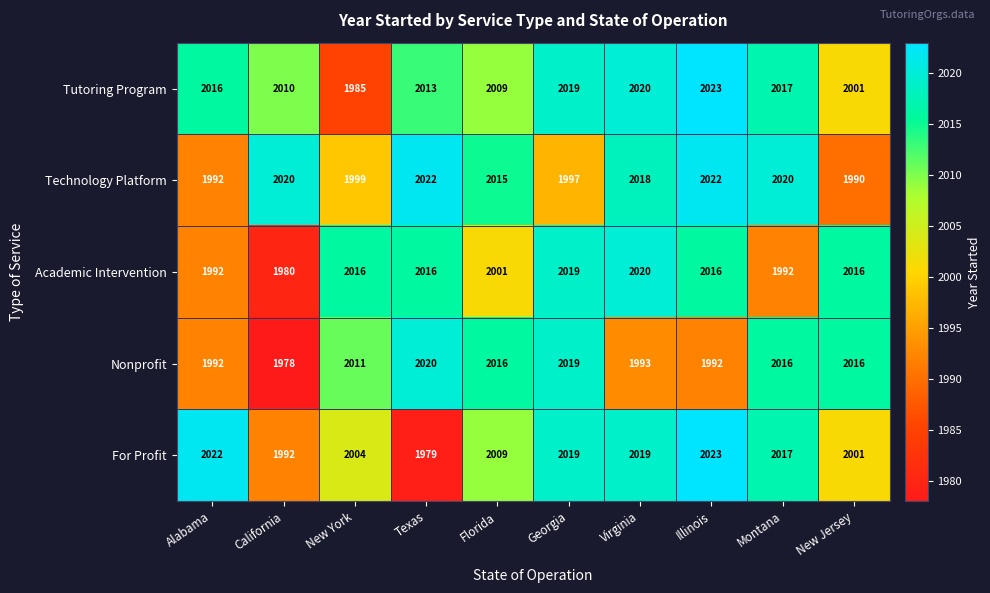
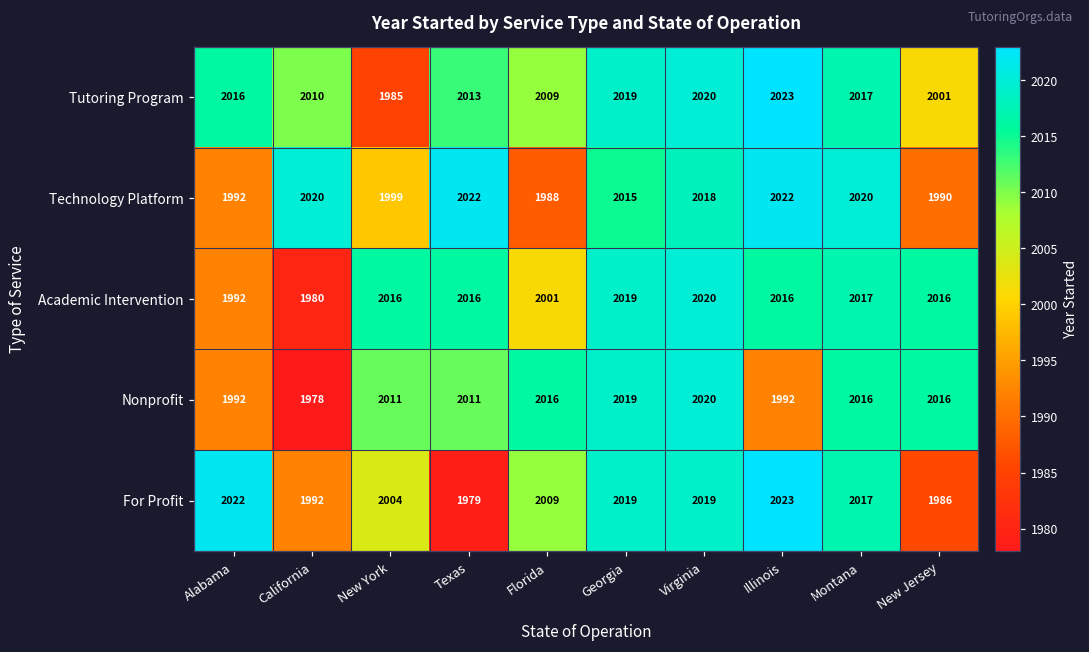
Technology Platform, Florida: 2015 -> 1988
Technology Platform, Georgia: 1997 -> 2015
Academic Intervention, Montana: 1992 -> 2017
Nonprofit, Texas: 2020 -> 2011
Nonprofit, Virginia: 1993 -> 2020
For Profit, New Jersey: 2001 -> 1986
